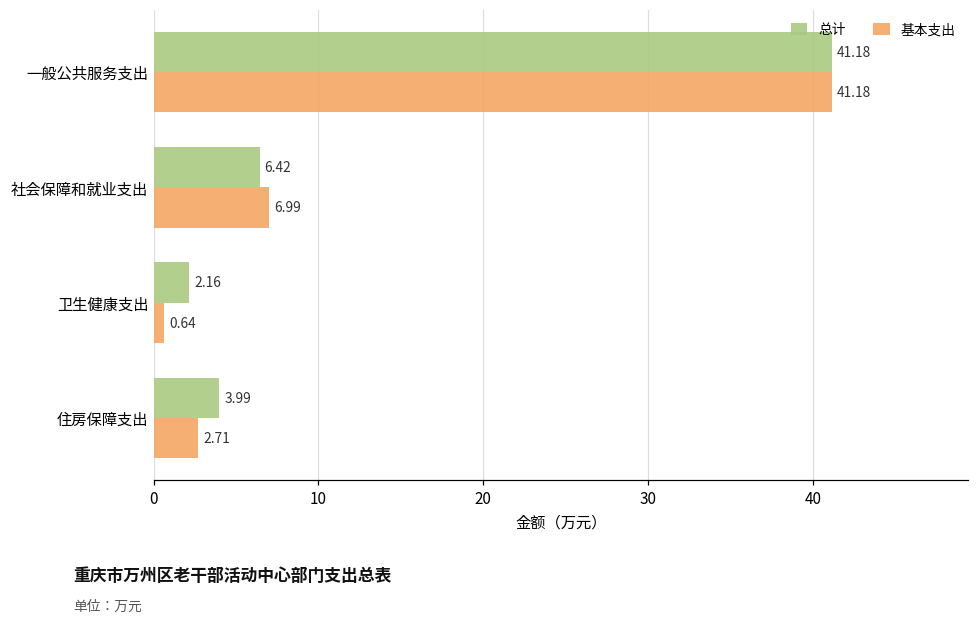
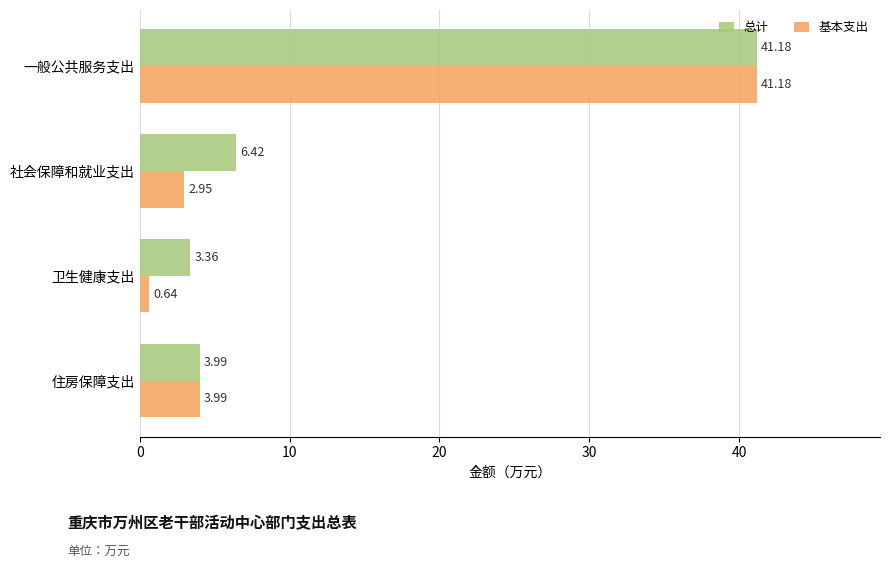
基本支出, 社会保障和就业支出: 6.99 -> 2.95
总计, 卫生健康支出: 2.16 -> 3.36
基本支出, 住房保障支出: 2.71 -> 3.99
